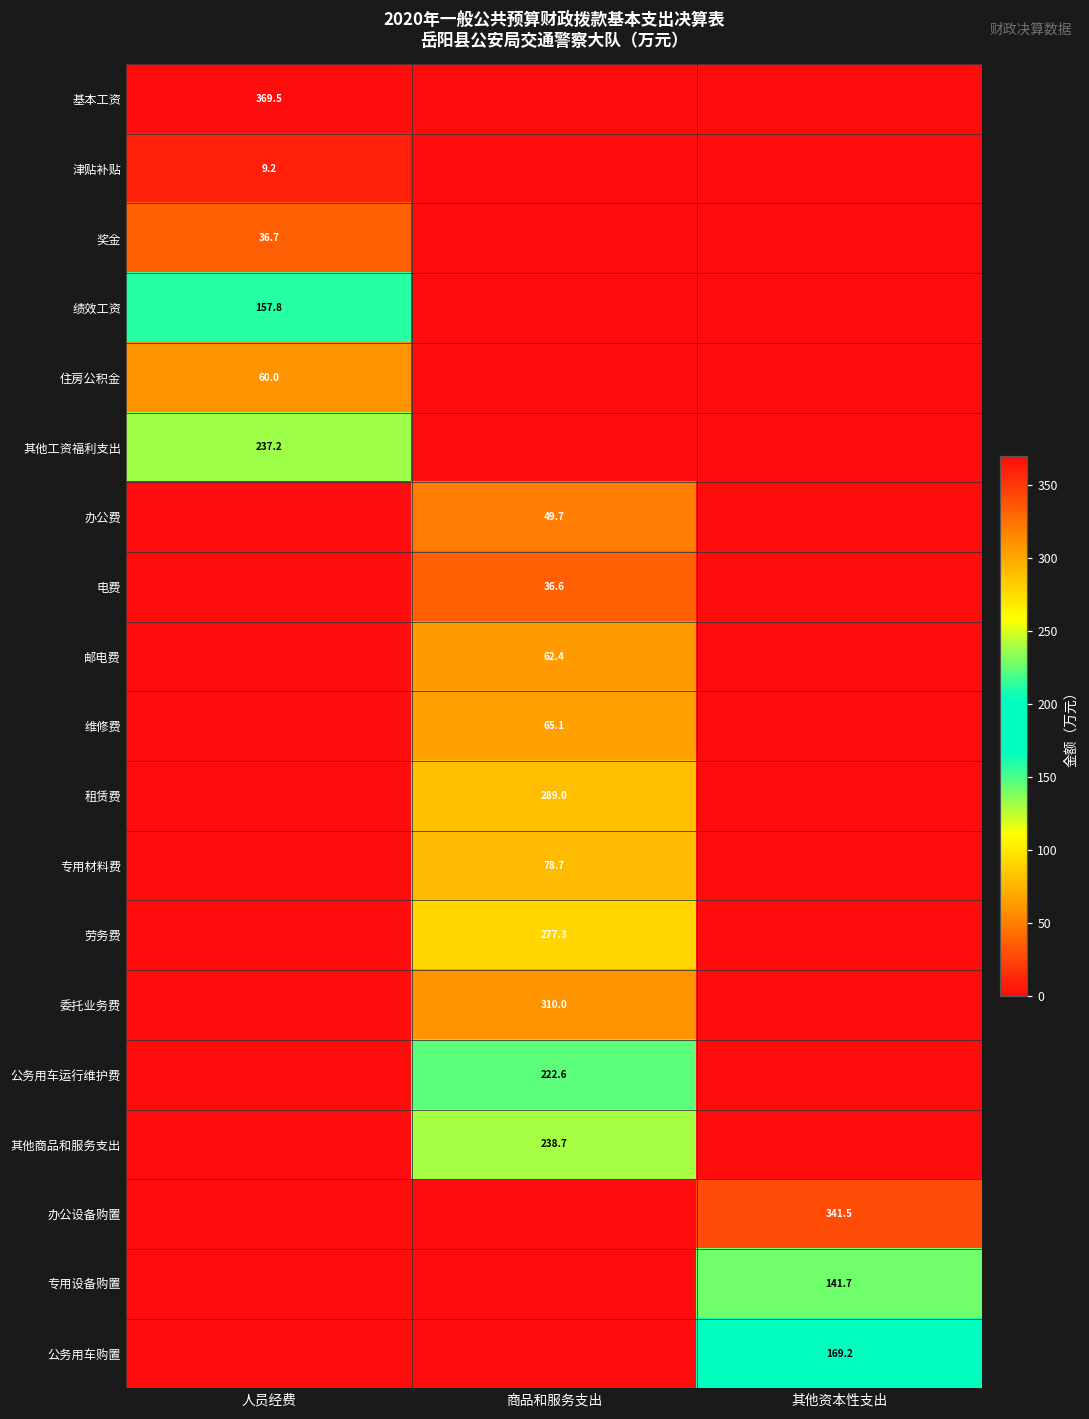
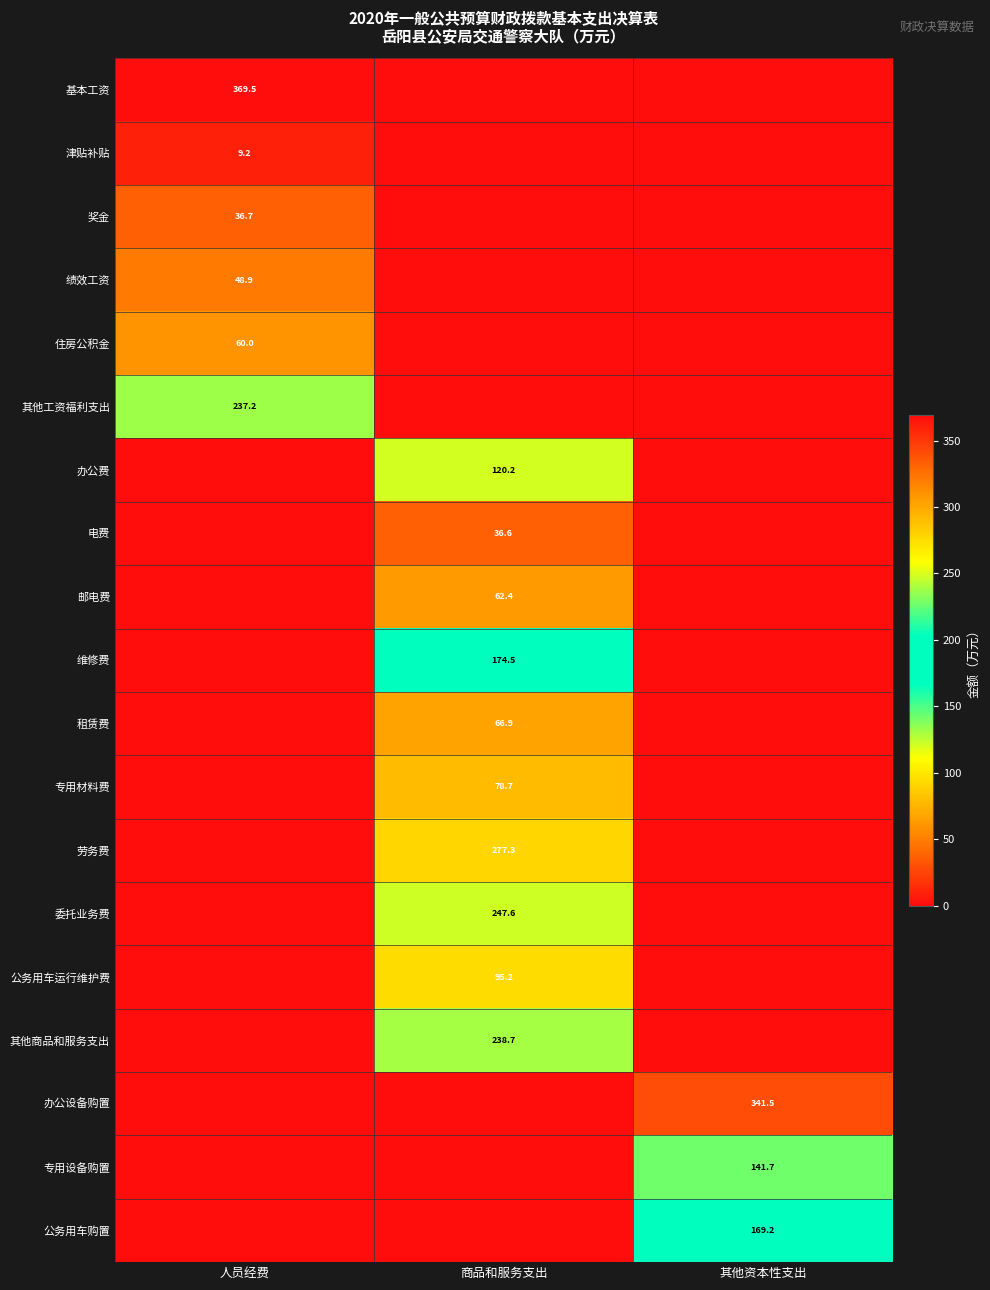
绩效工资, 人员经费: 157.8 -> 48.9
办公费, 商品和服务支出: 49.7 -> 120.2
维修费, 商品和服务支出: 65.1 -> 174.5
租赁费, 商品和服务支出: 289.0 -> 66.9
委托业务费, 商品和服务支出: 310.0 -> 247.6
公务用车运行维护费, 商品和服务支出: 222.6 -> 95.2
